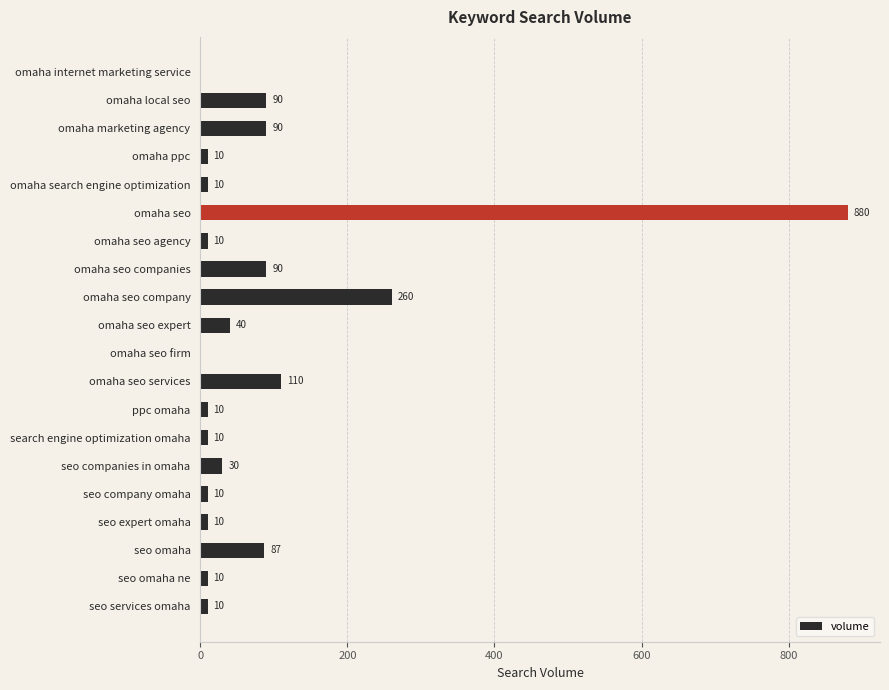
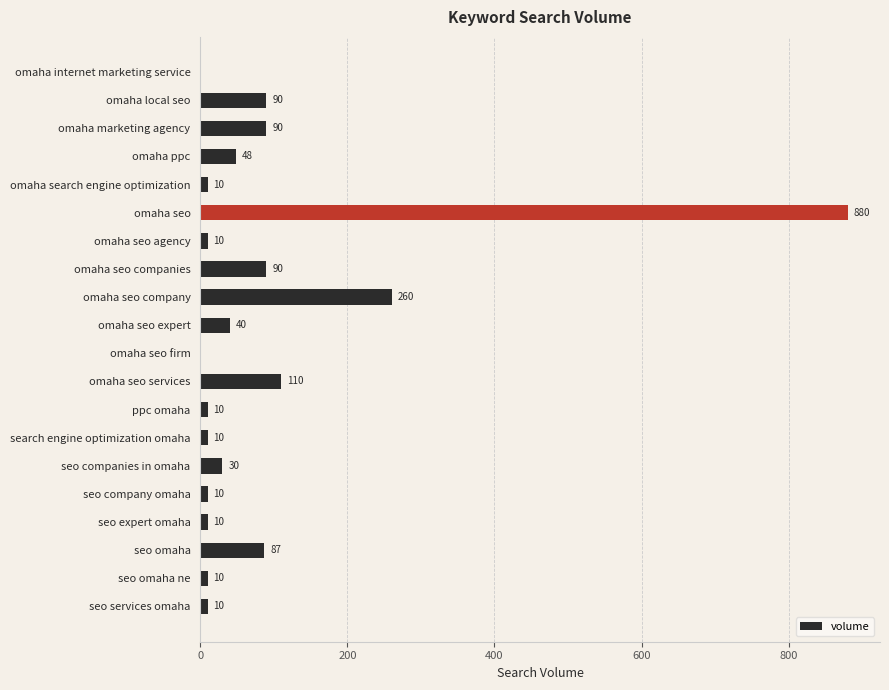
omaha ppc: 10 -> 48
